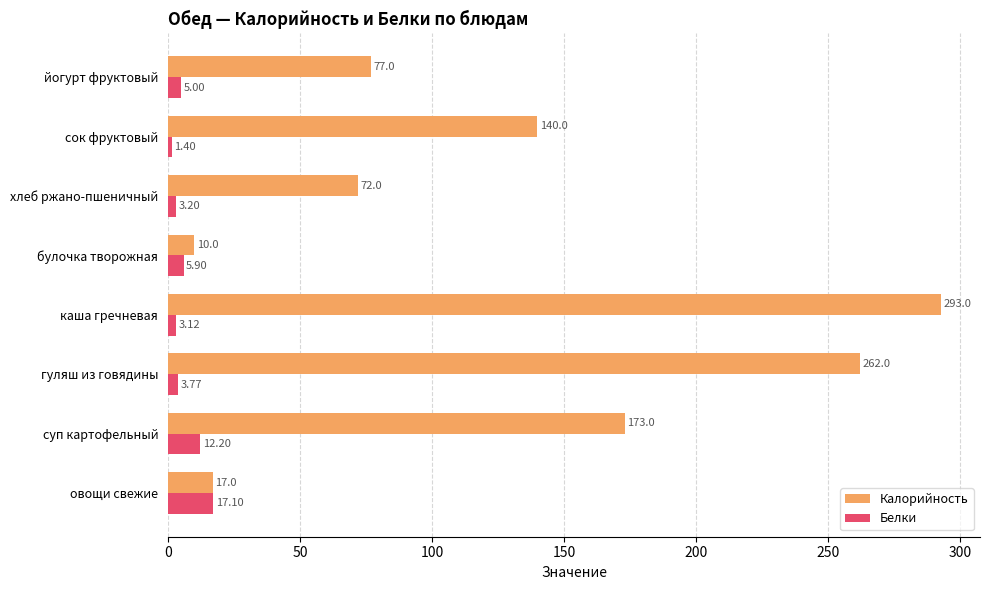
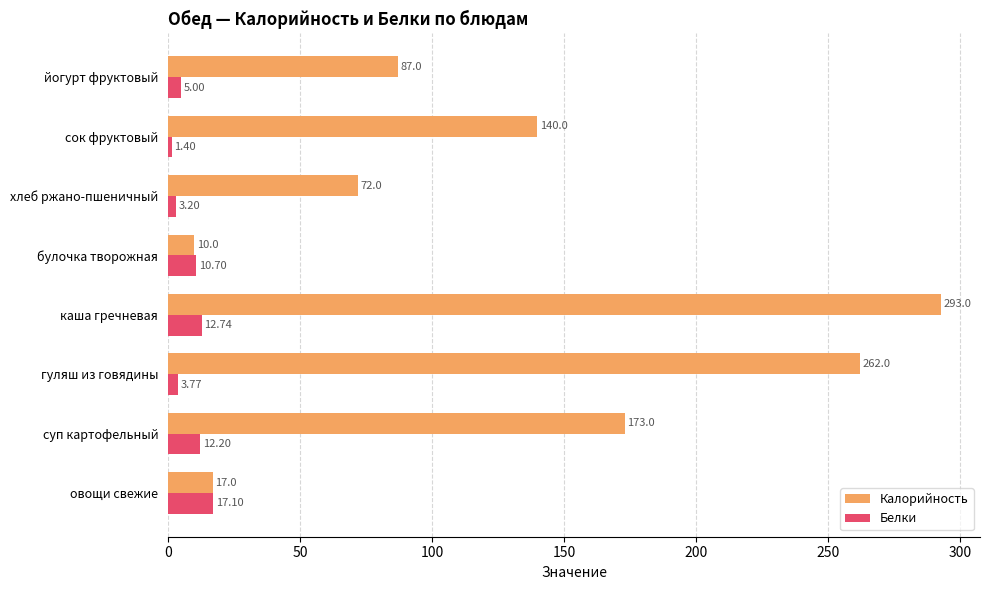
Калорийность, йогурт фруктовый: 77.0 -> 87.0
Белки, булочка творожная: 5.90 -> 10.70
Белки, каша гречневая: 3.12 -> 12.74
